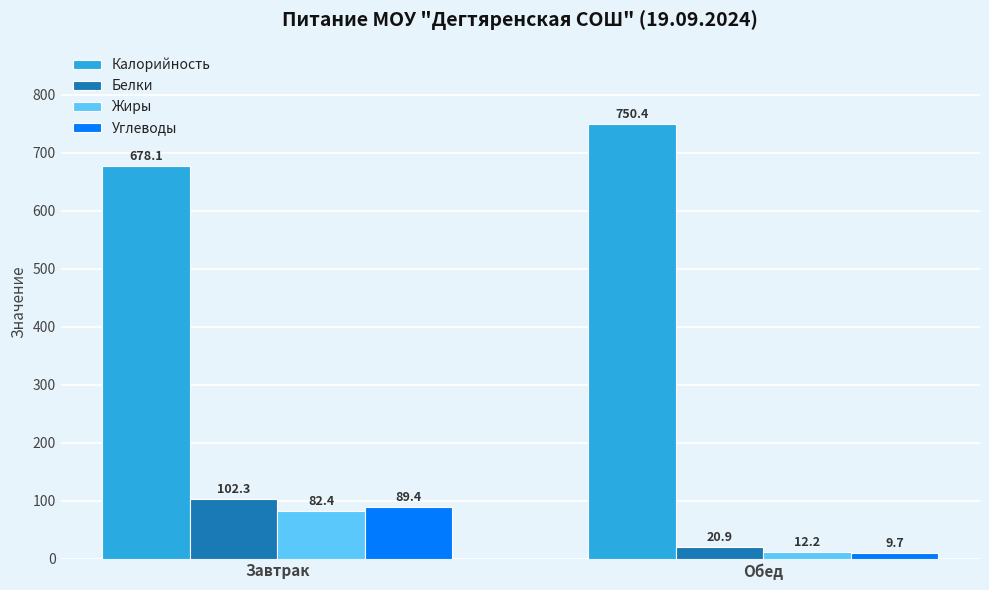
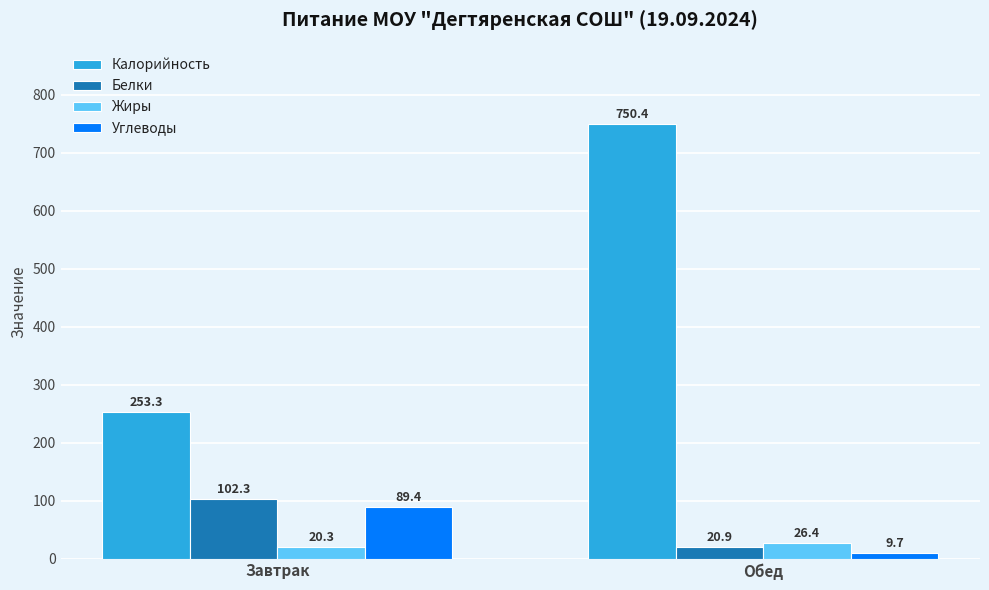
Калорийность, Завтрак: 678.1 -> 253.3
Жиры, Завтрак: 82.4 -> 20.3
Жиры, Обед: 12.2 -> 26.4
